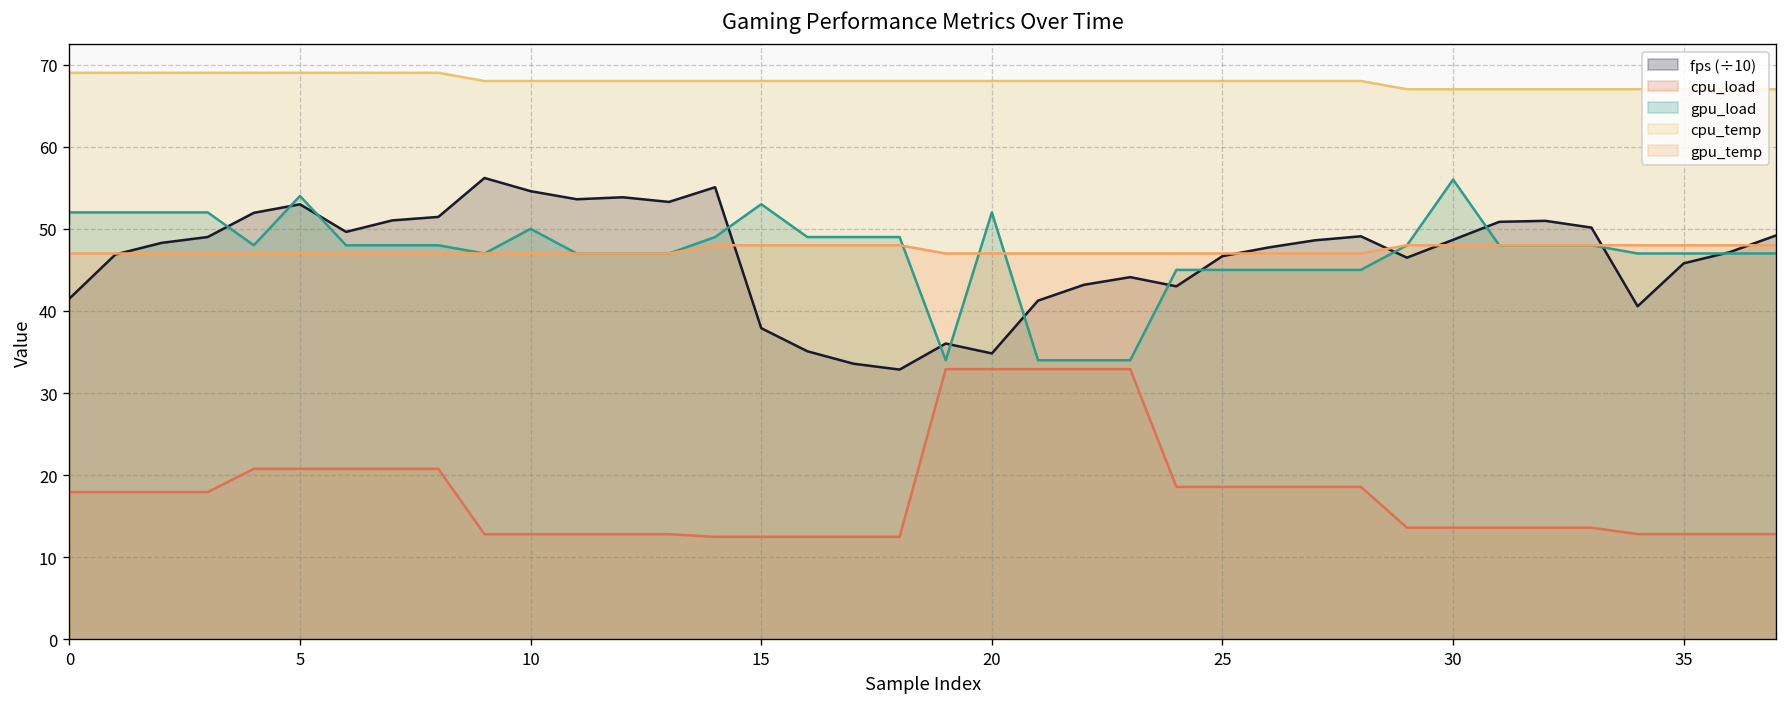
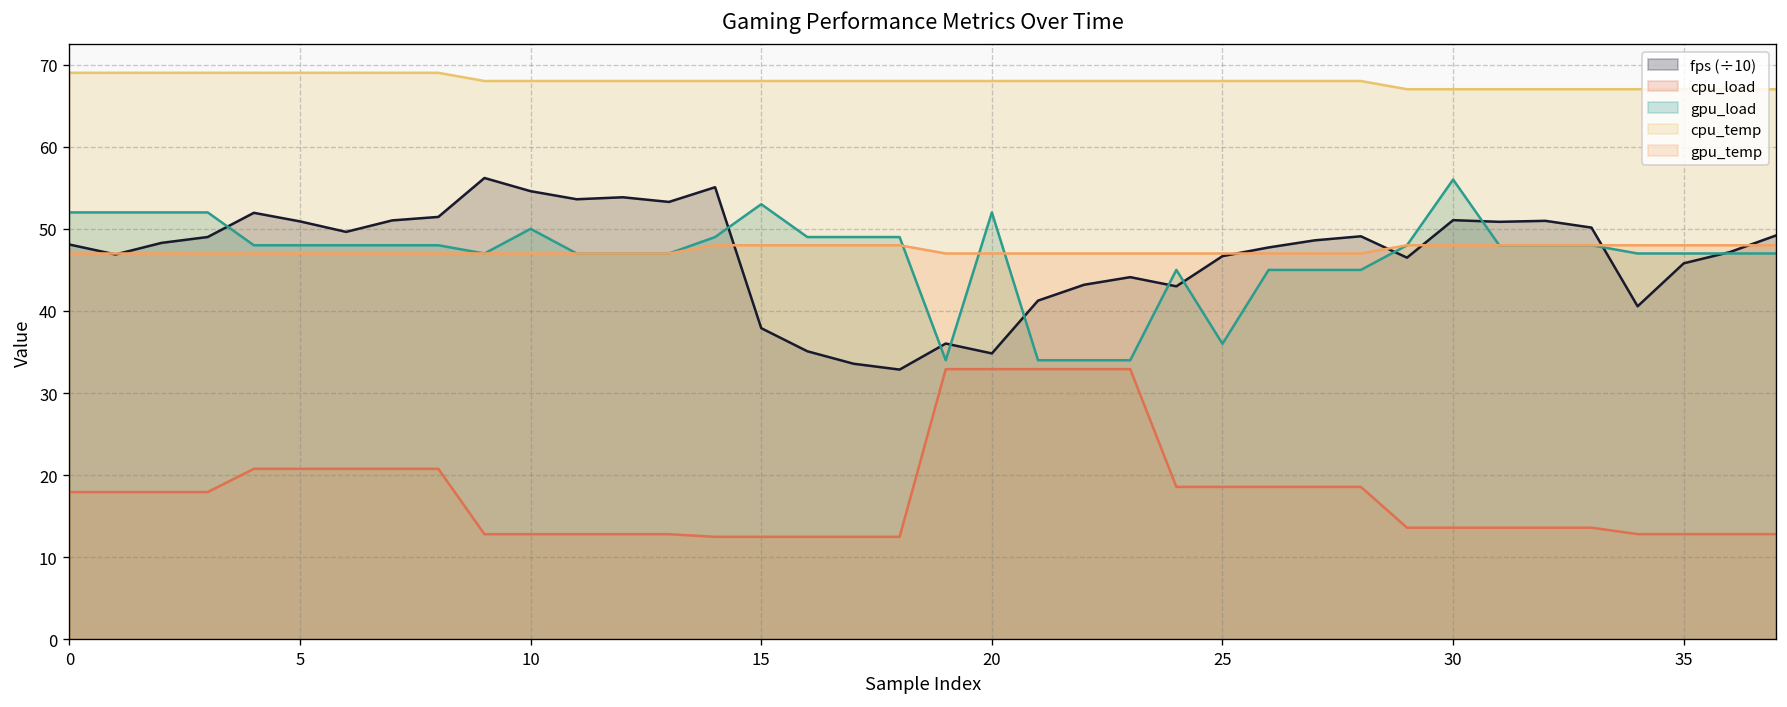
fps (÷10), 0: 41 -> 48
fps (÷10), 5: 53 -> 51
gpu_load, 5: 54 -> 48
gpu_load, 25: 45 -> 36
fps (÷10), 30: 49 -> 51
